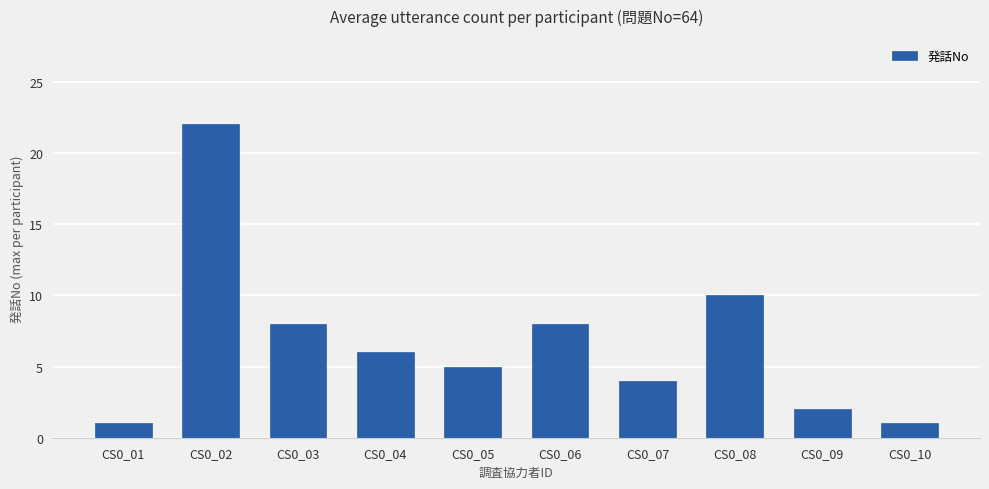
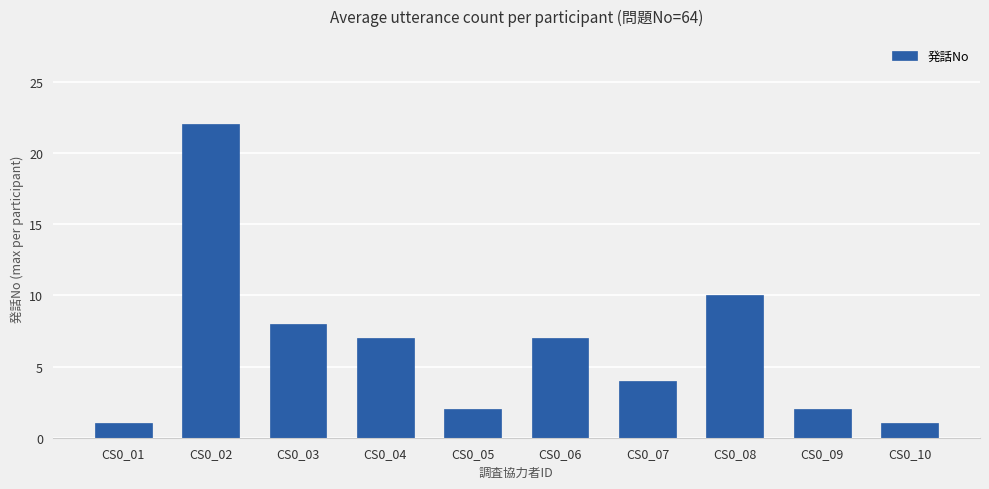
CS0_04: 6 -> 7
CS0_05: 5 -> 2
CS0_06: 8 -> 7
